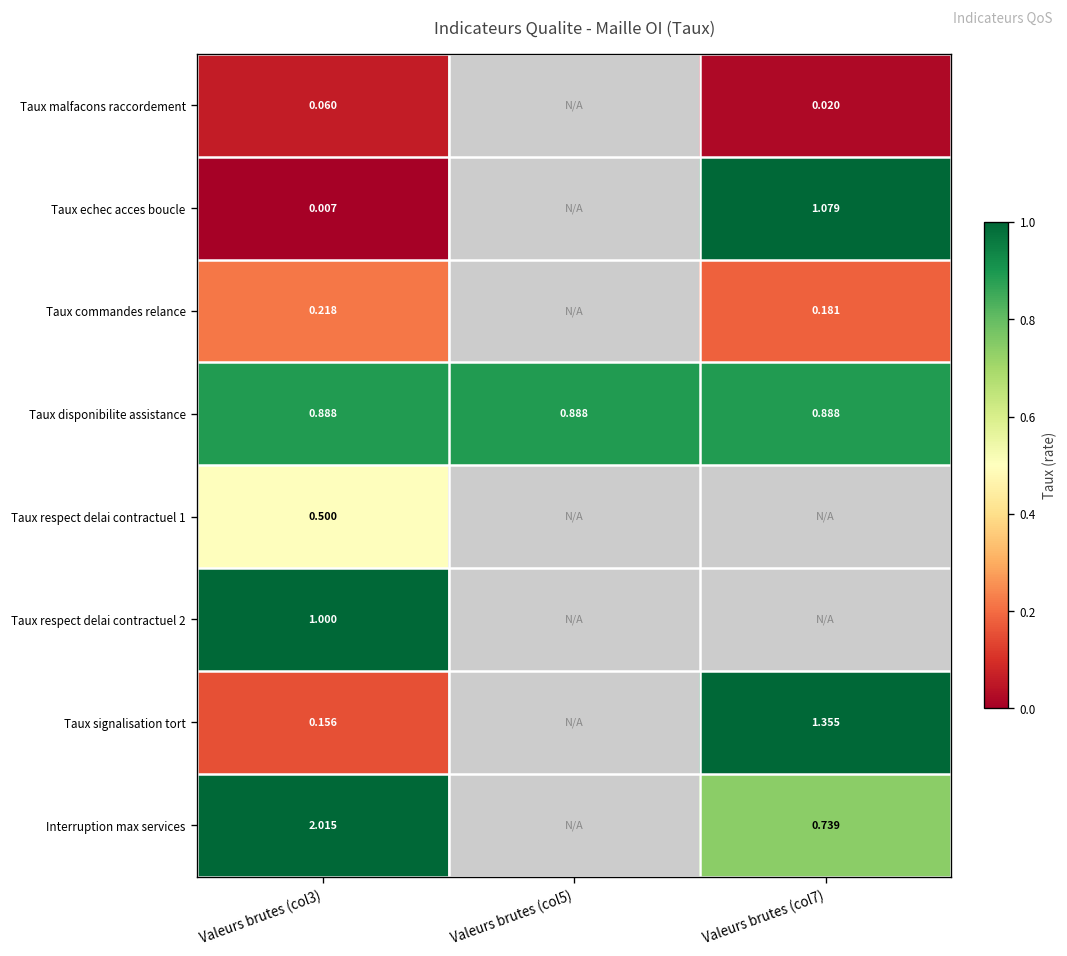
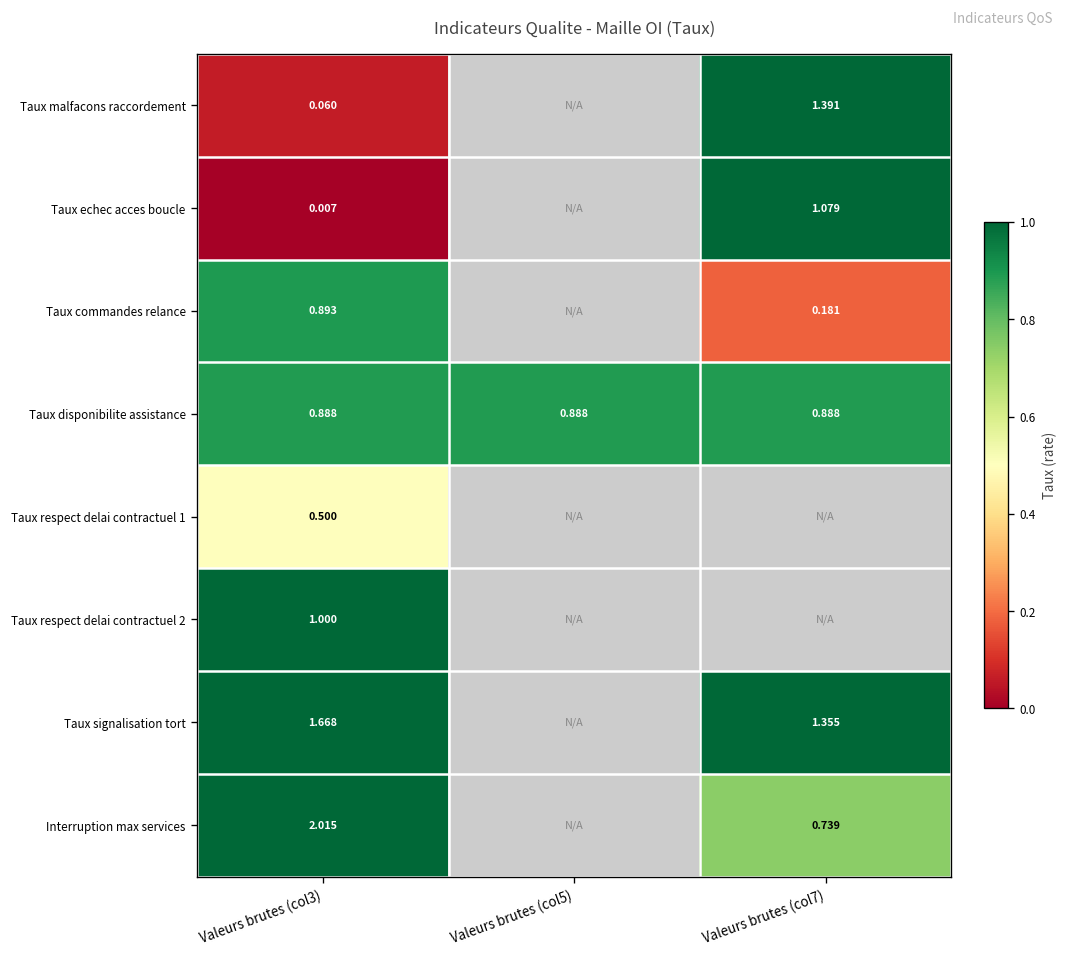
Taux malfacons raccordement, Valeurs brutes (col7): 0.020 -> 1.391
Taux commandes relance, Valeurs brutes (col3): 0.218 -> 0.893
Taux signalisation tort, Valeurs brutes (col3): 0.156 -> 1.668
